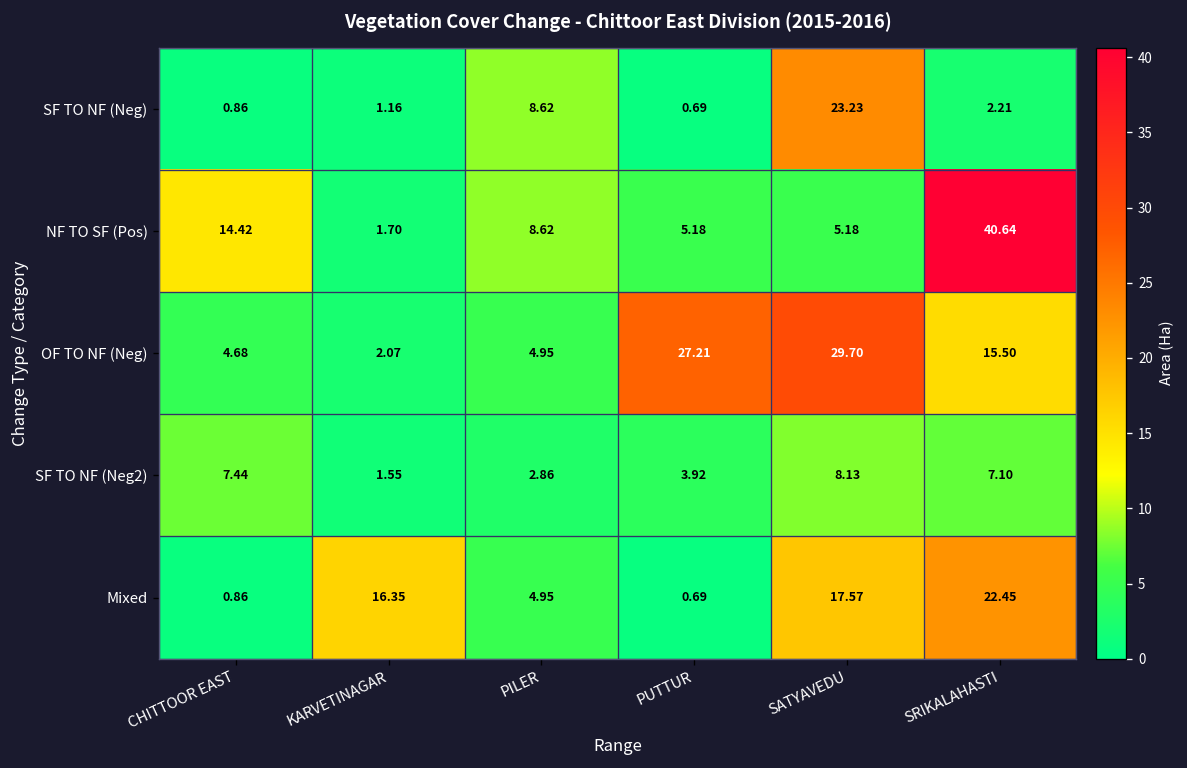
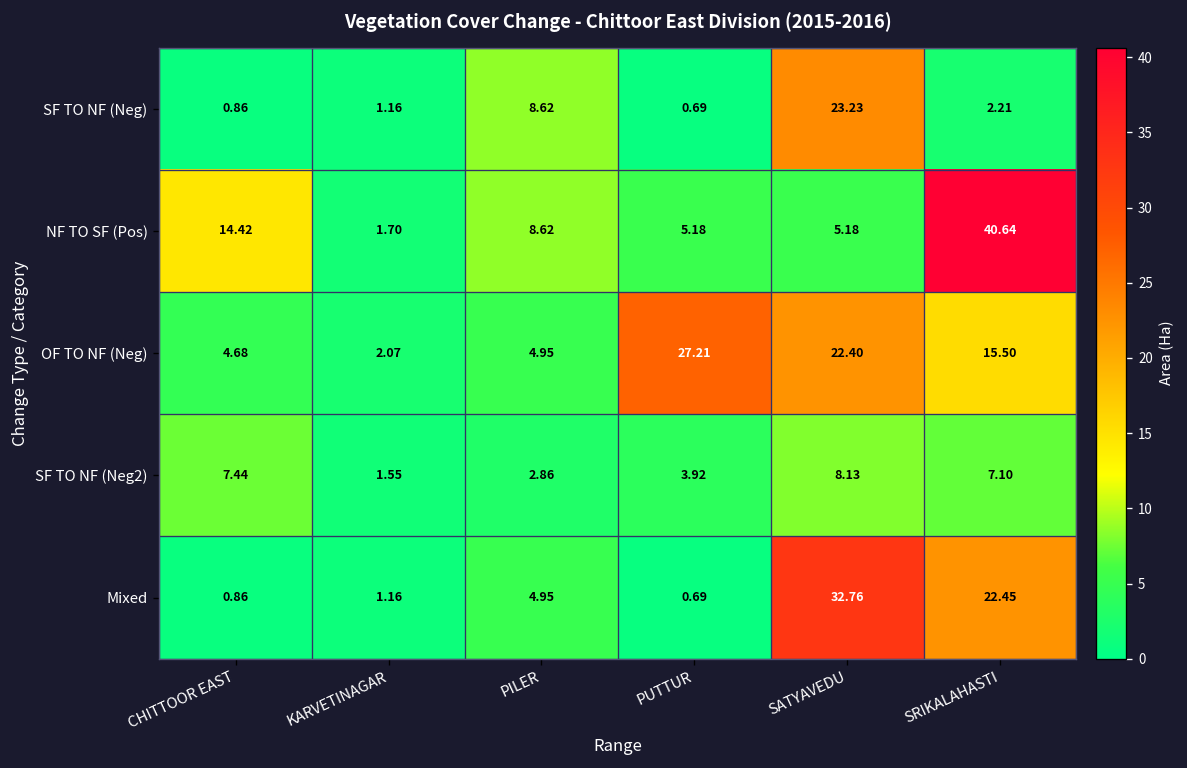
OF TO NF (Neg), SATYAVEDU: 29.70 -> 22.40
Mixed, KARVETINAGAR: 16.35 -> 1.16
Mixed, SATYAVEDU: 17.57 -> 32.76
